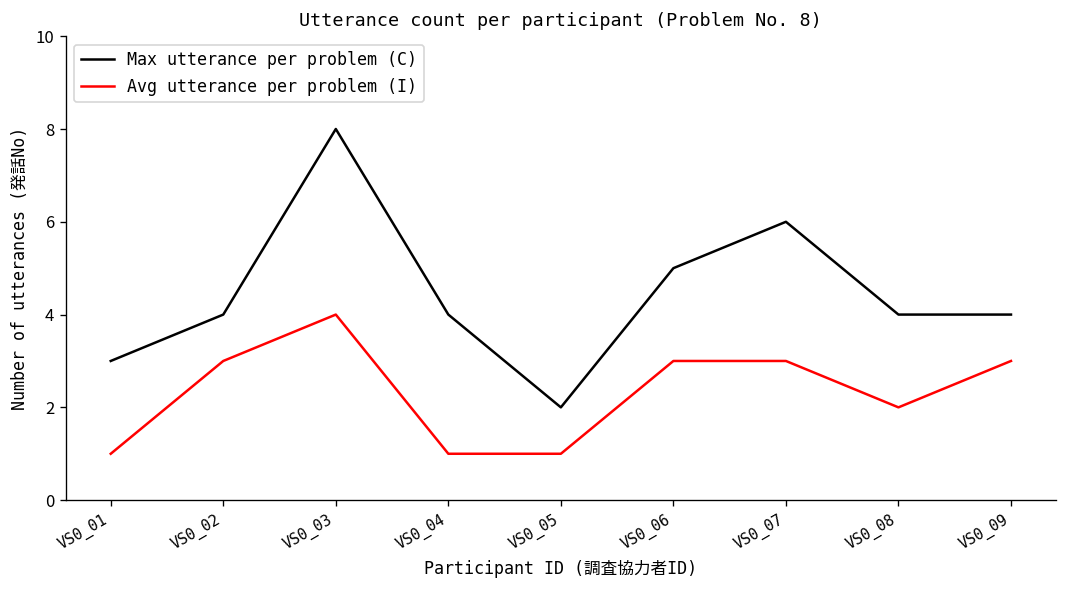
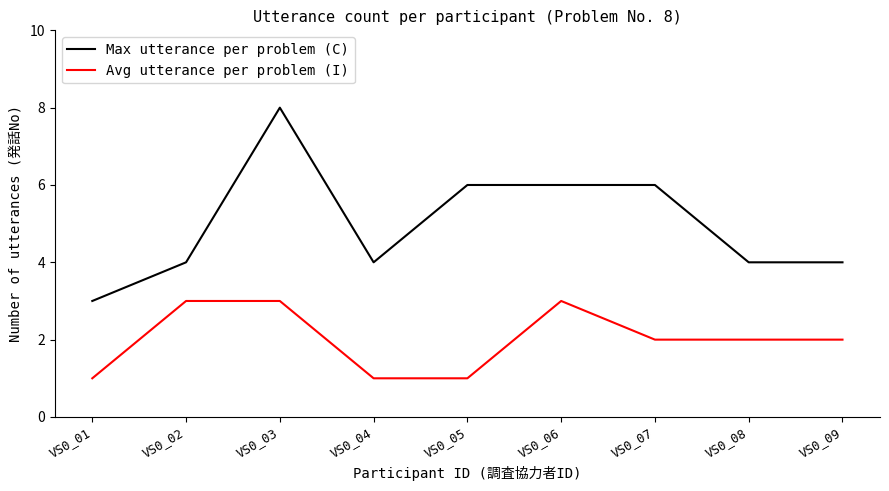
Avg utterance per problem (I), VS0_03: 4 -> 3
Max utterance per problem (C), VS0_05: 2 -> 6
Max utterance per problem (C), VS0_06: 5 -> 6
Avg utterance per problem (I), VS0_07: 3 -> 2
Avg utterance per problem (I), VS0_09: 3 -> 2
